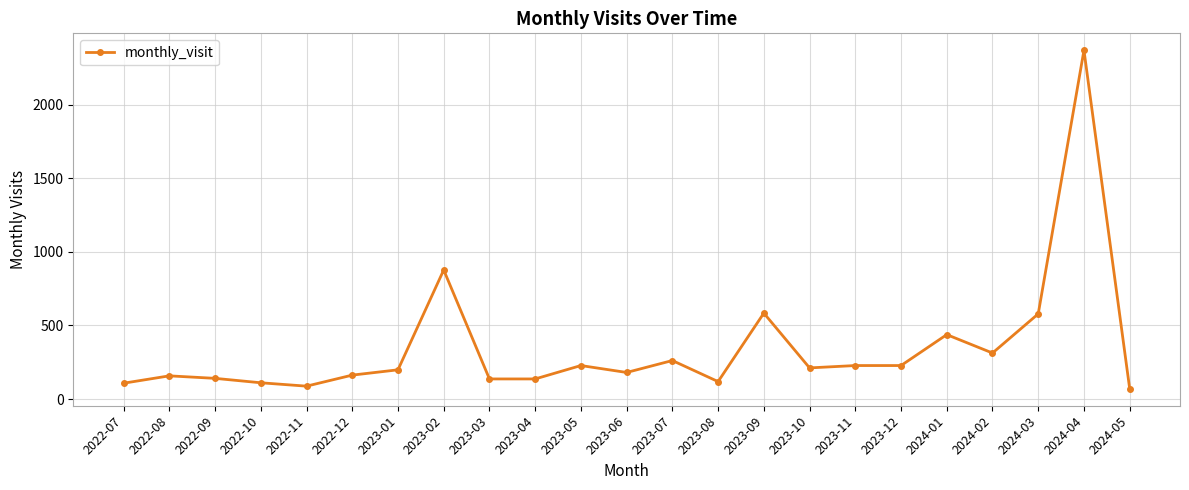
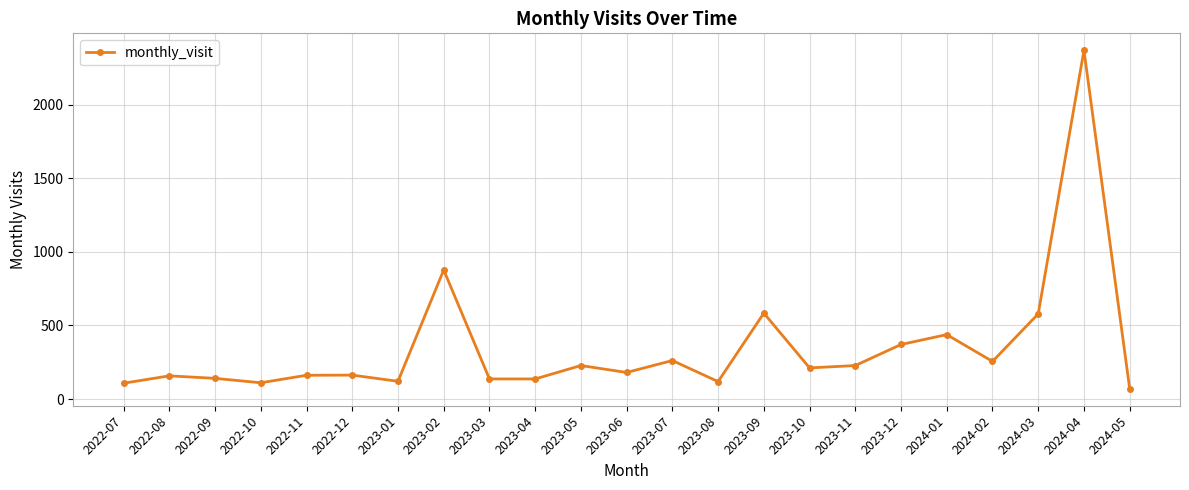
2022-11: 90 -> 160
2023-01: 200 -> 120
2023-12: 230 -> 370
2024-02: 310 -> 260
